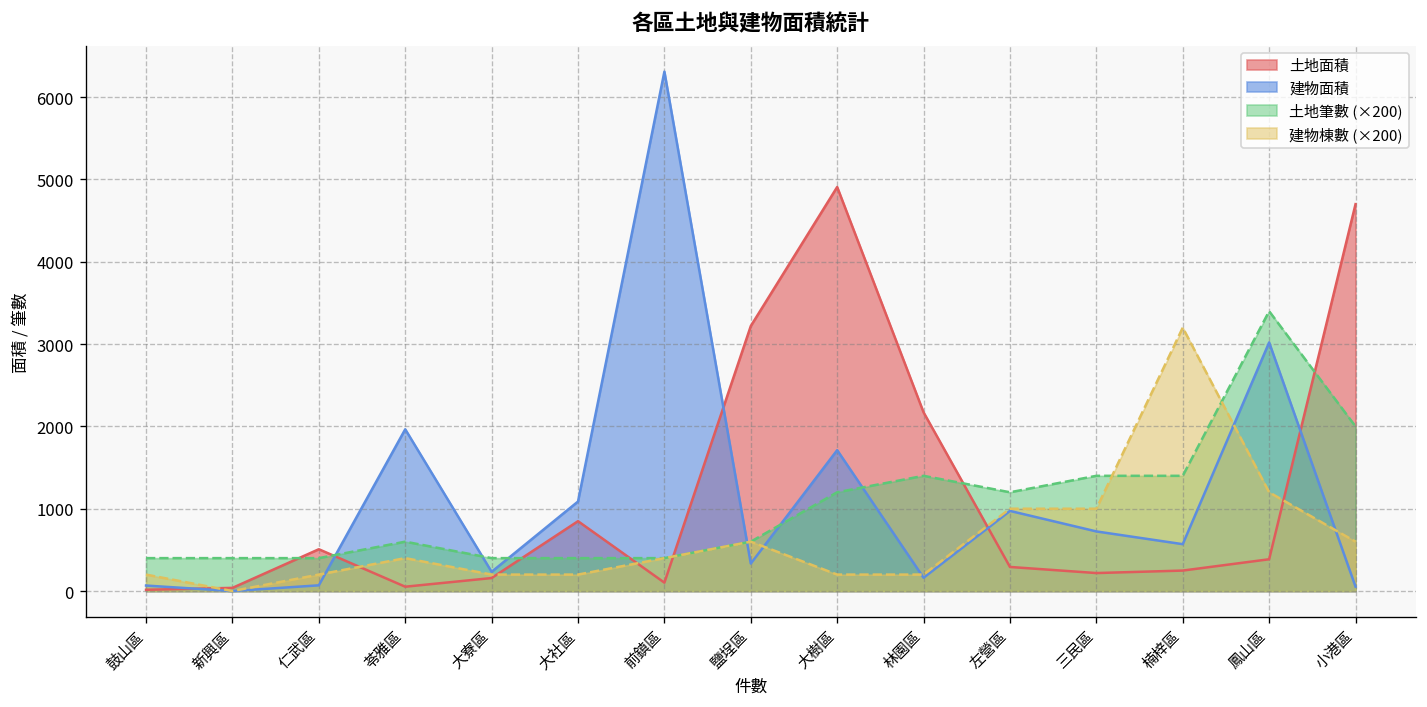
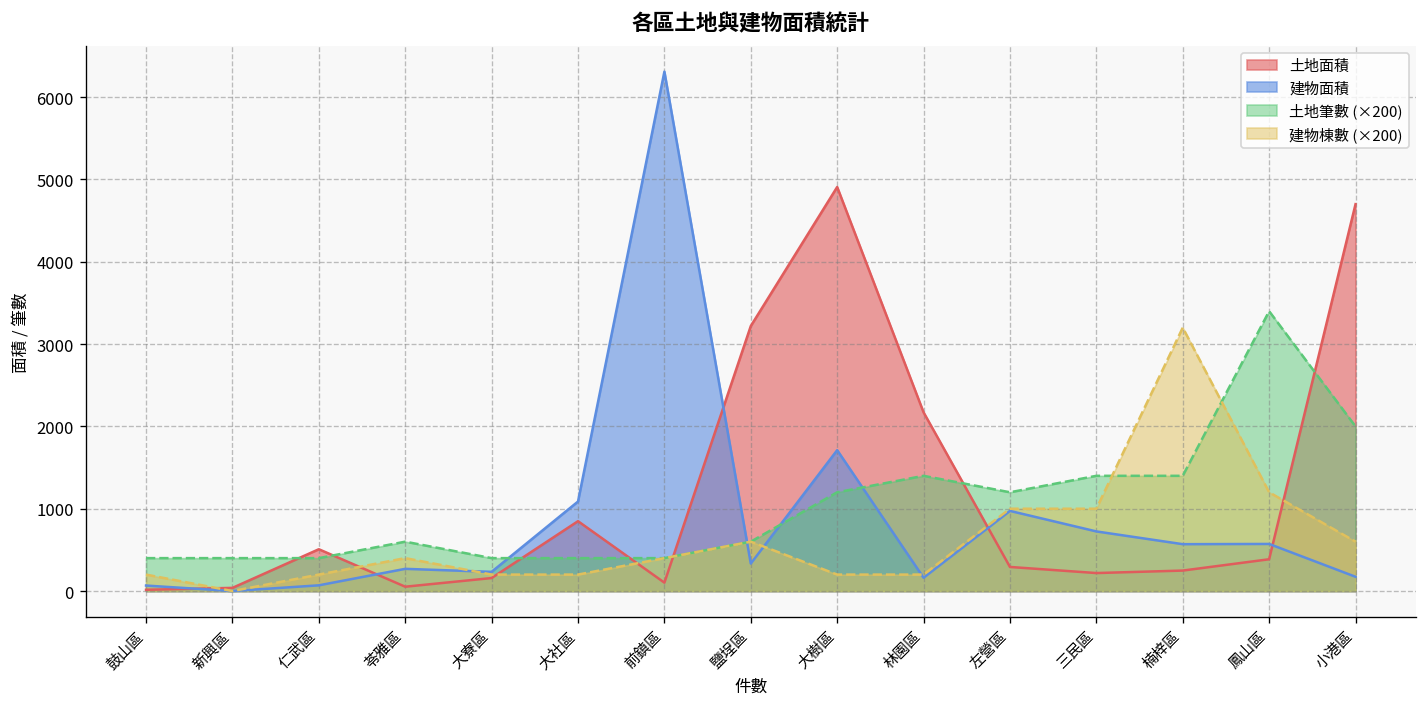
建物面積, 苓雅區: 2000 -> 300
建物面積, 鳳山區: 3000 -> 600
建物面積, 小港區: 100 -> 200
